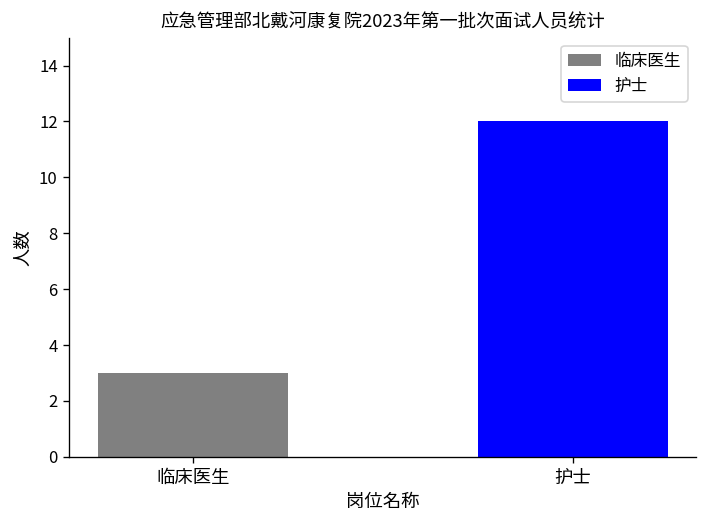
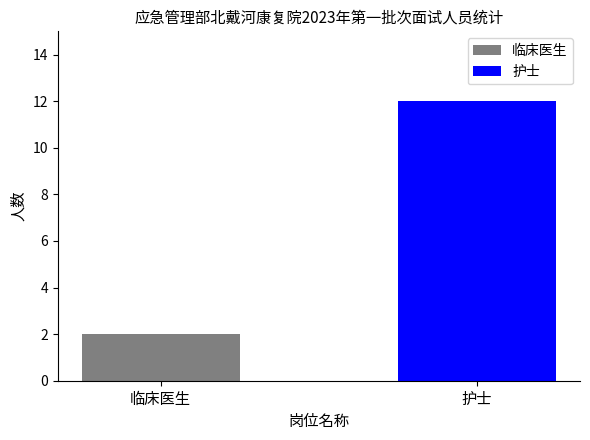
临床医生: 3 -> 2
